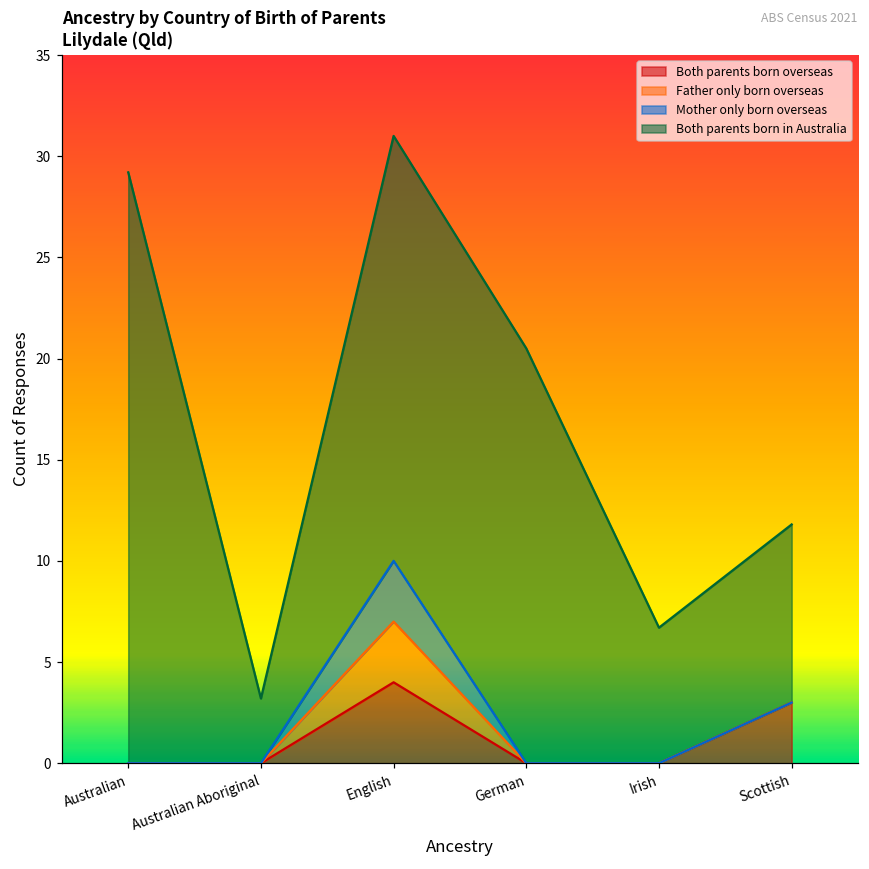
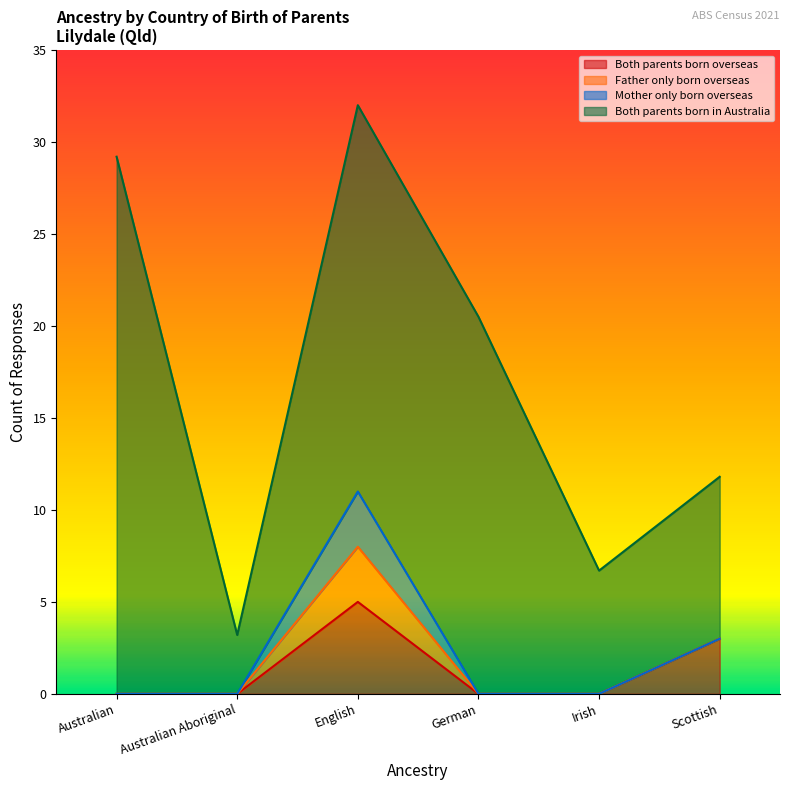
Both parents born overseas, English: 4 -> 5
